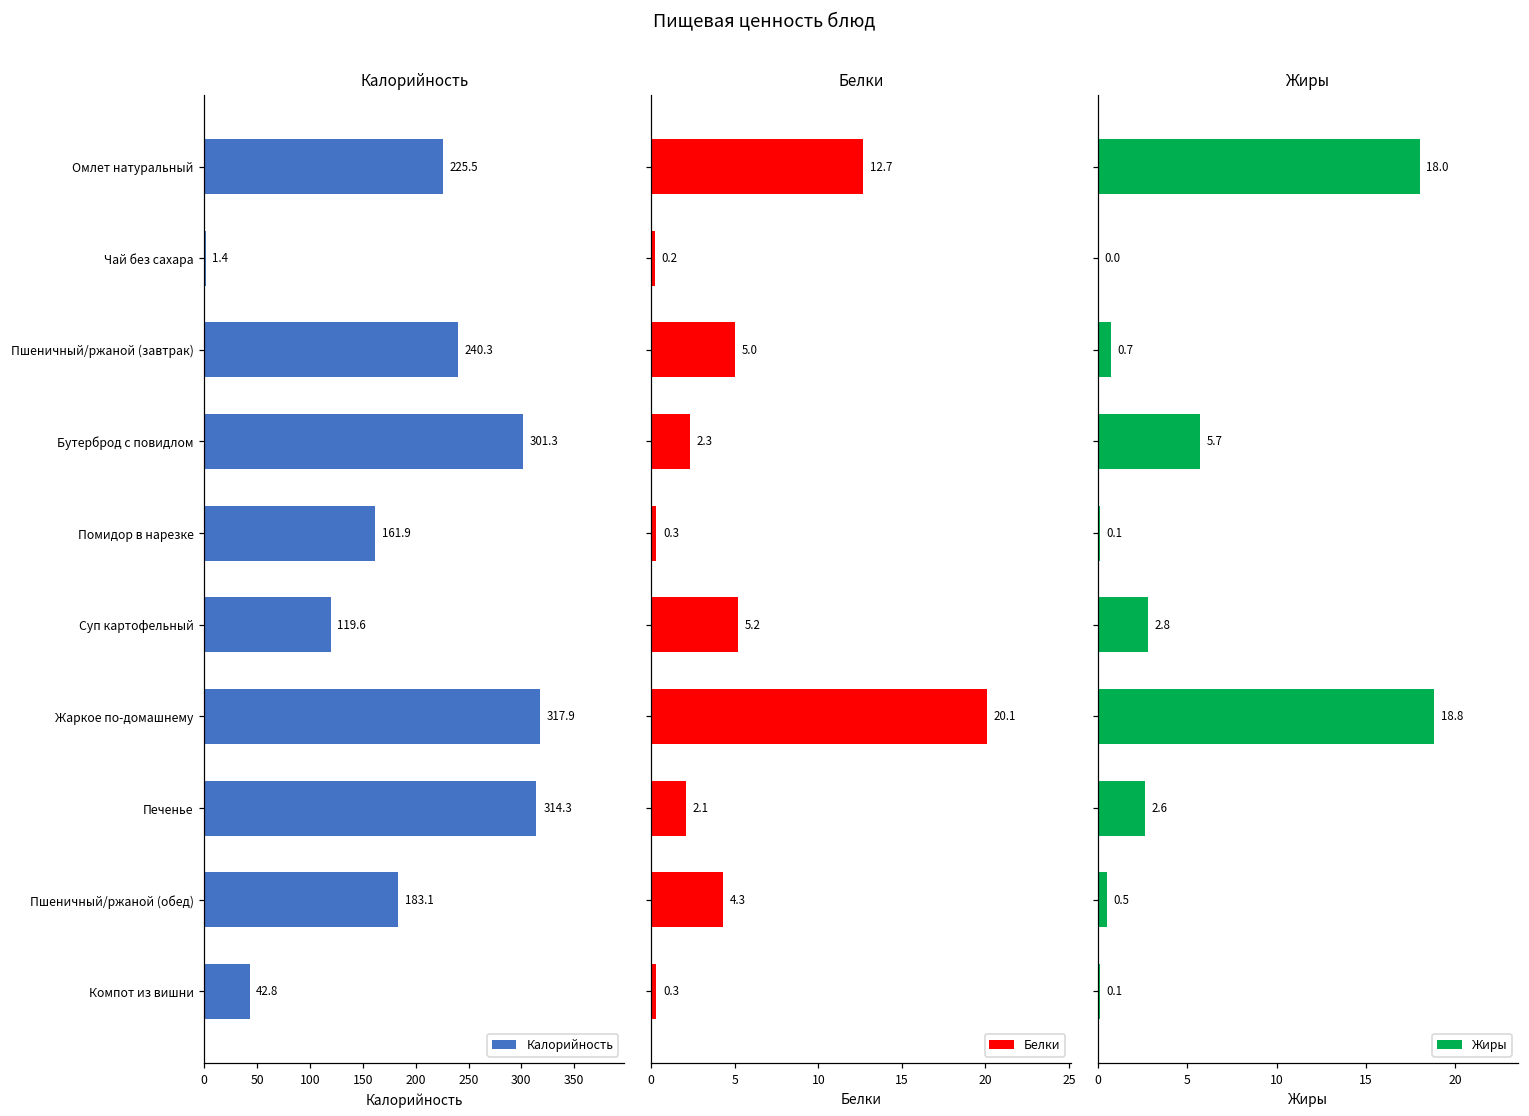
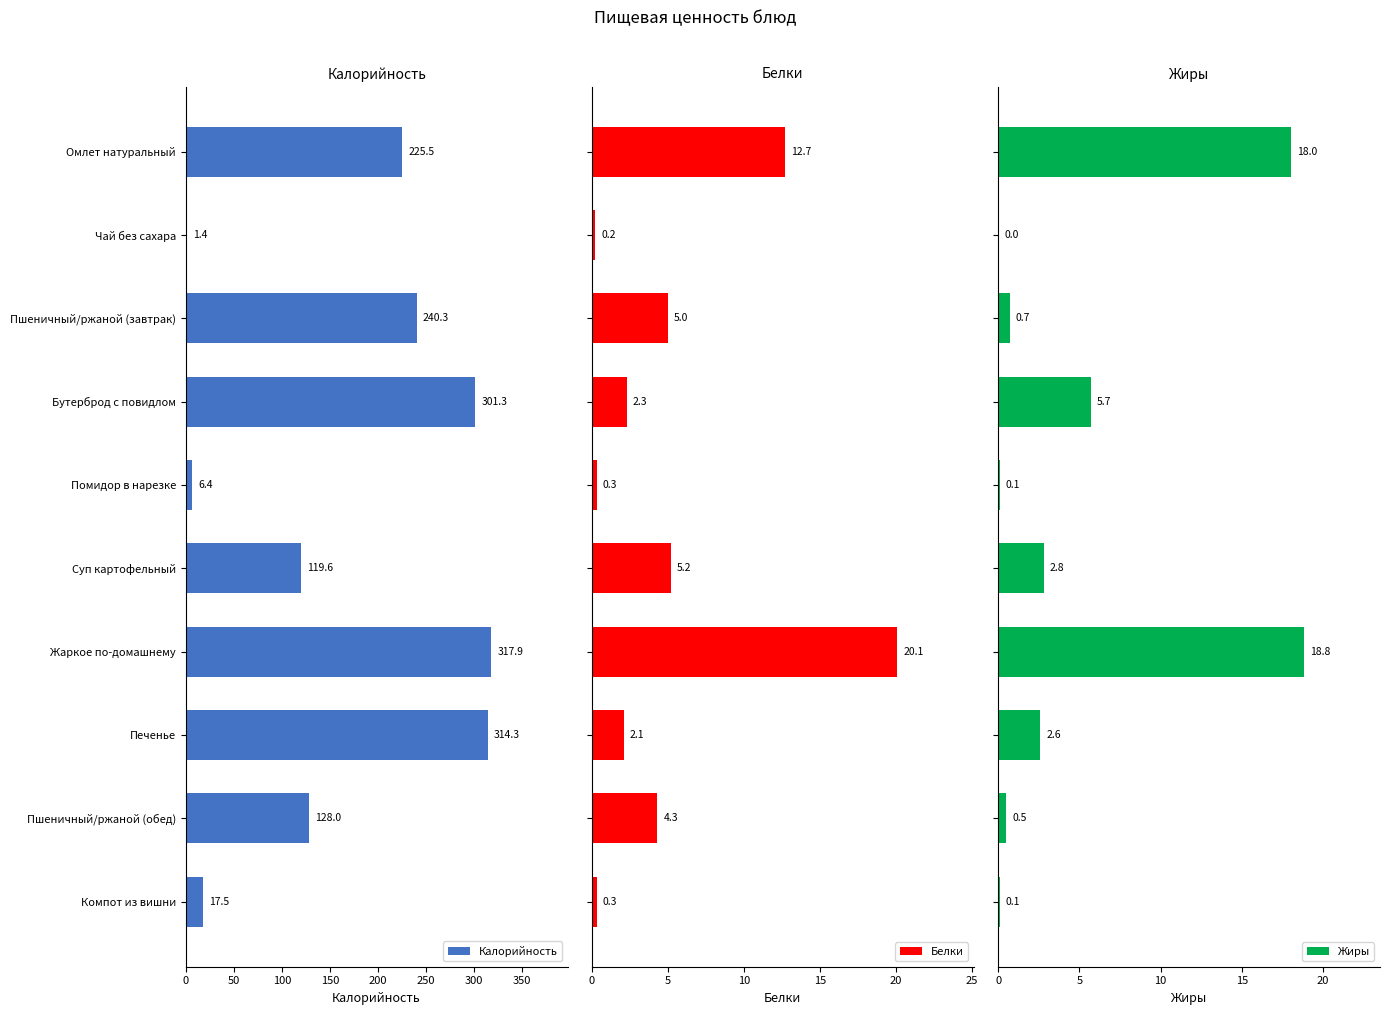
Калорийность, Помидор в нарезке: 161.9 -> 6.4
Калорийность, Пшеничный/ржаной (обед): 183.1 -> 128.0
Калорийность, Компот из вишни: 42.8 -> 17.5
